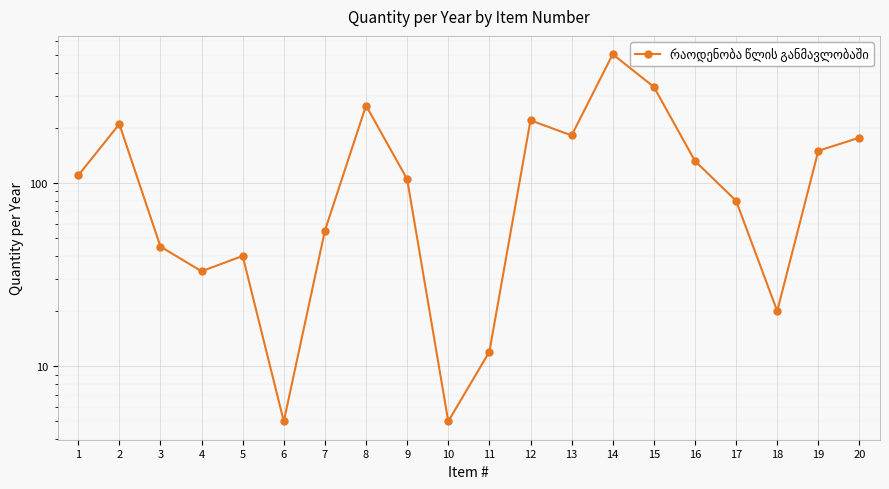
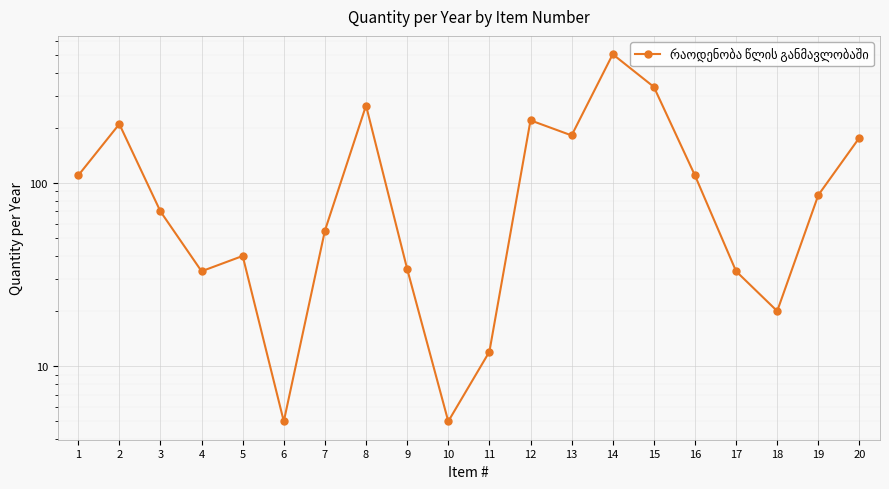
3: 45 -> 70
9: 110 -> 34
16: 130 -> 110
17: 80 -> 33
19: 150 -> 90
